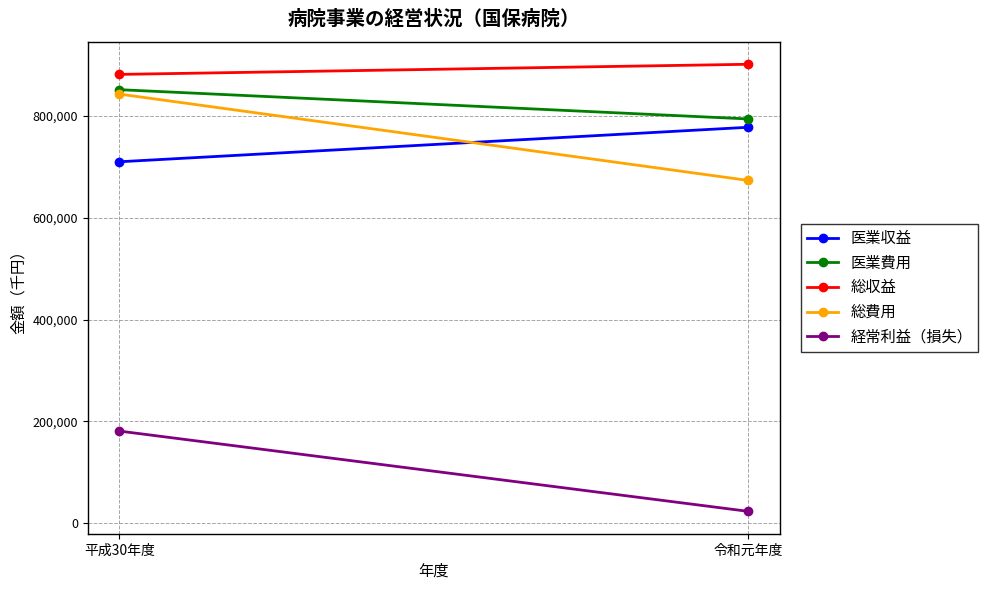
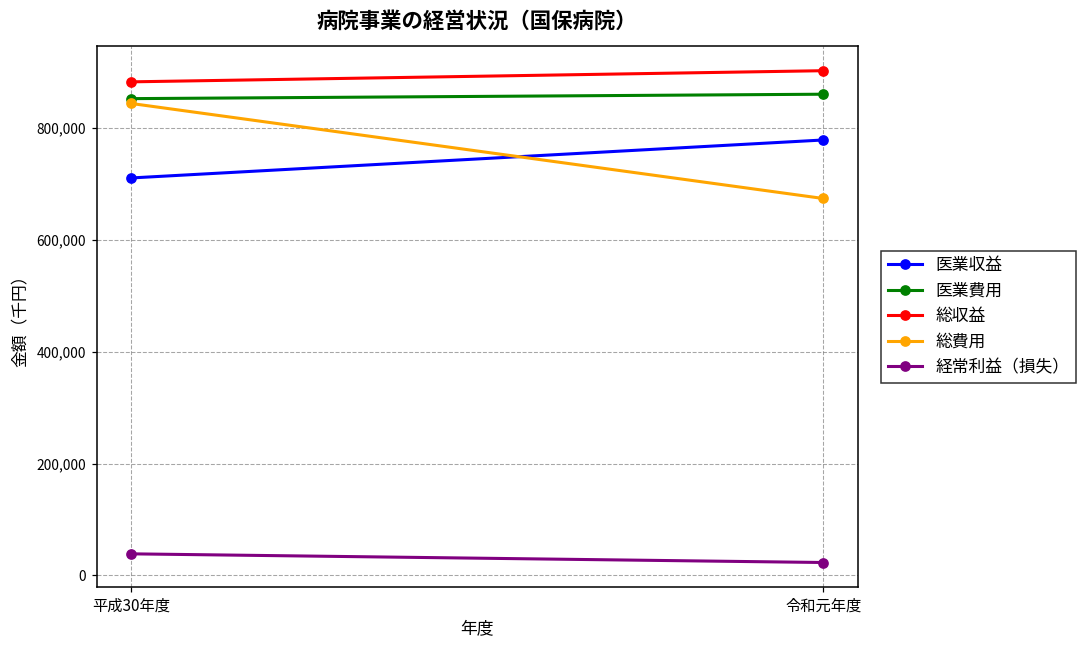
経常利益（損失）, 平成30年度: 180,000 -> 40,000
医業費用, 令和元年度: 790,000 -> 860,000
